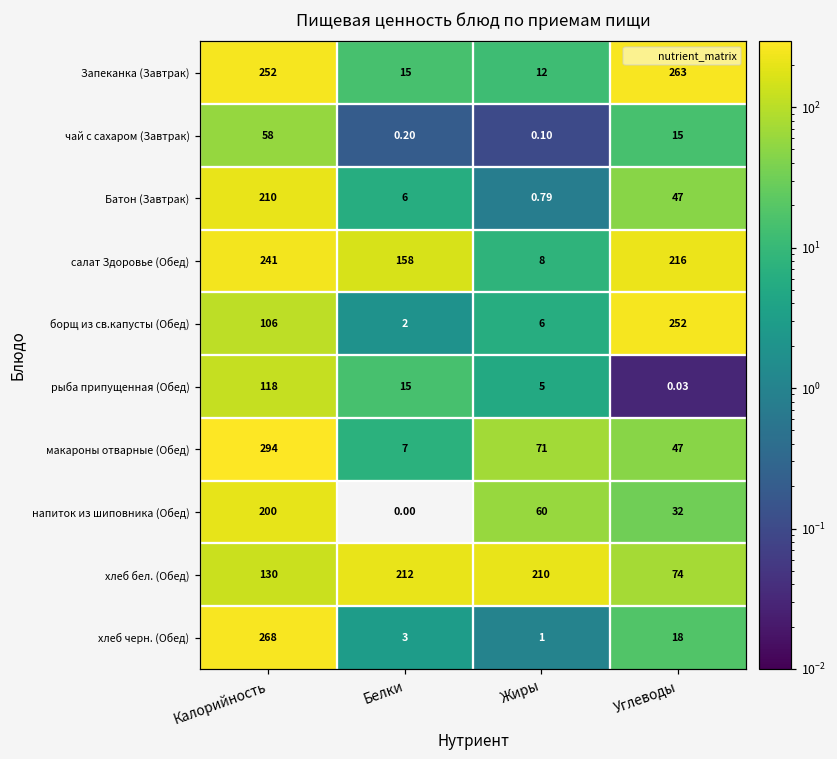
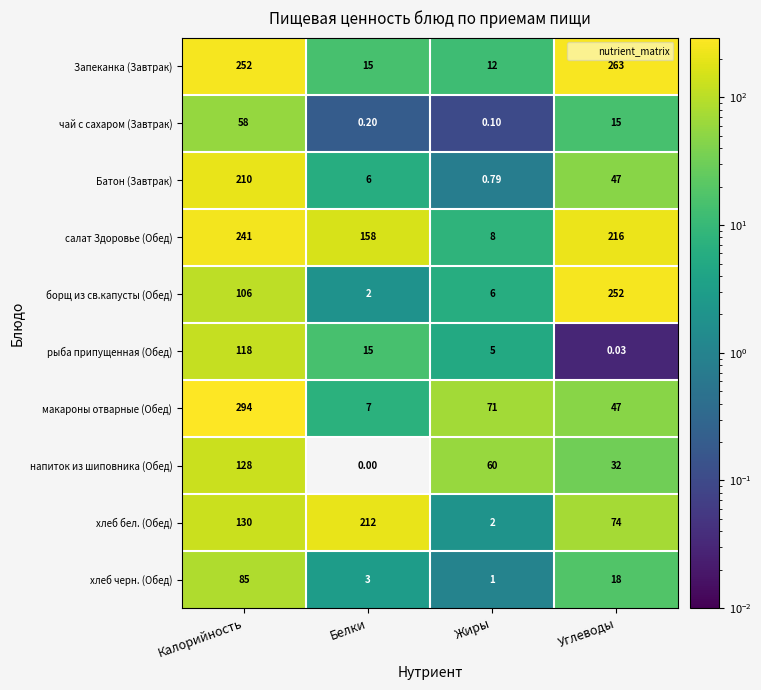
напиток из шиповника (Обед), Калорийность: 200 -> 128
хлеб бел. (Обед), Жиры: 210 -> 2
хлеб черн. (Обед), Калорийность: 268 -> 85
